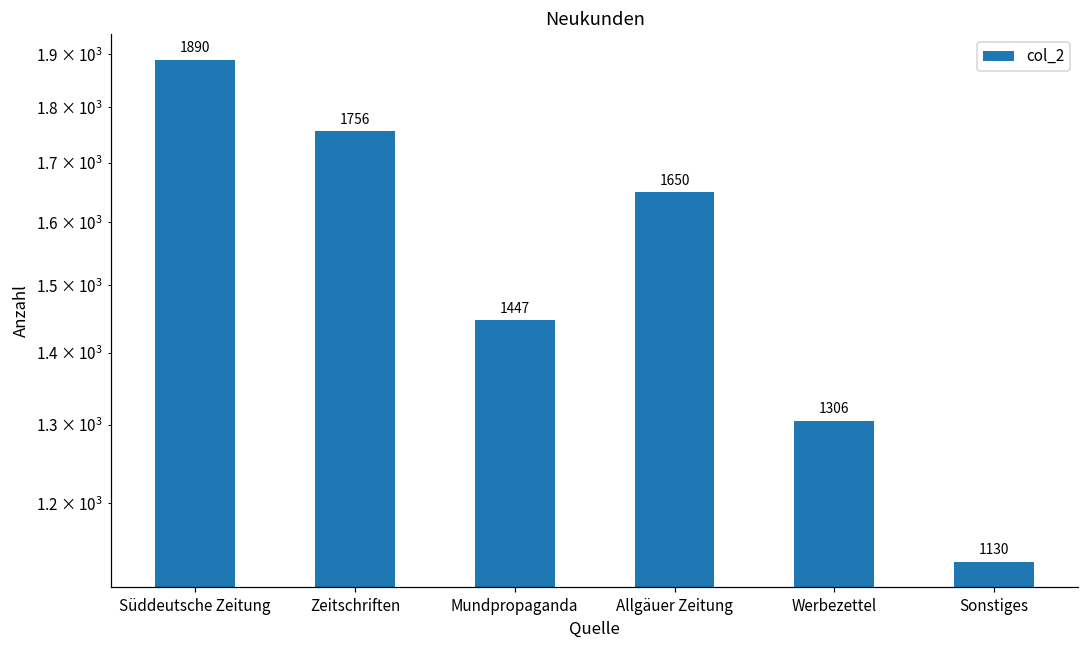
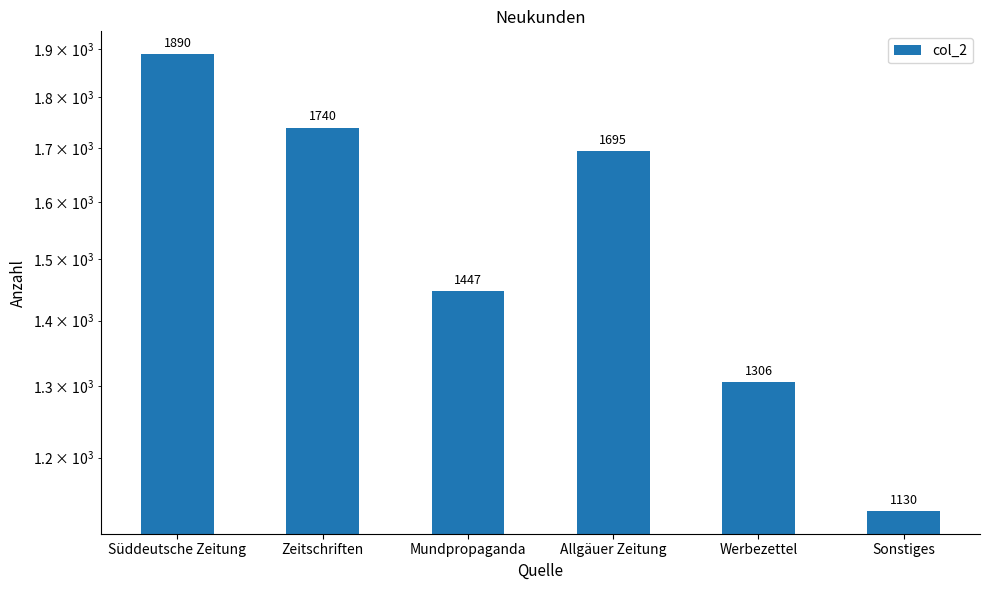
Zeitschriften: 1756 -> 1740
Allgäuer Zeitung: 1650 -> 1695
